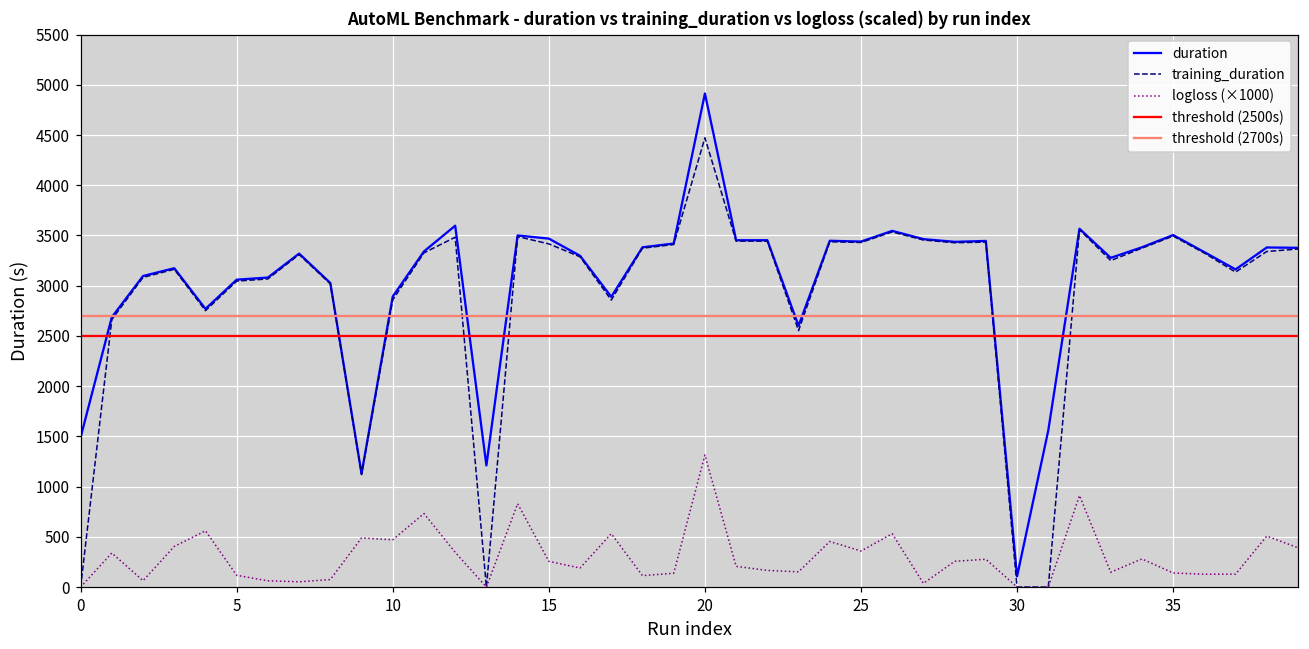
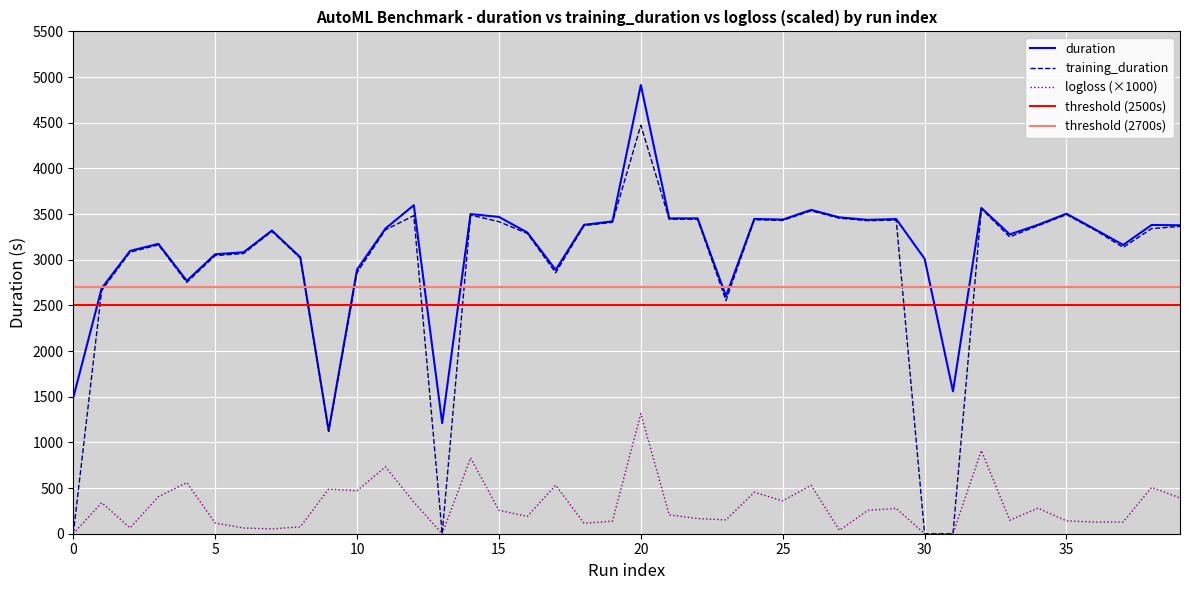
duration, 30: 100 -> 3000
